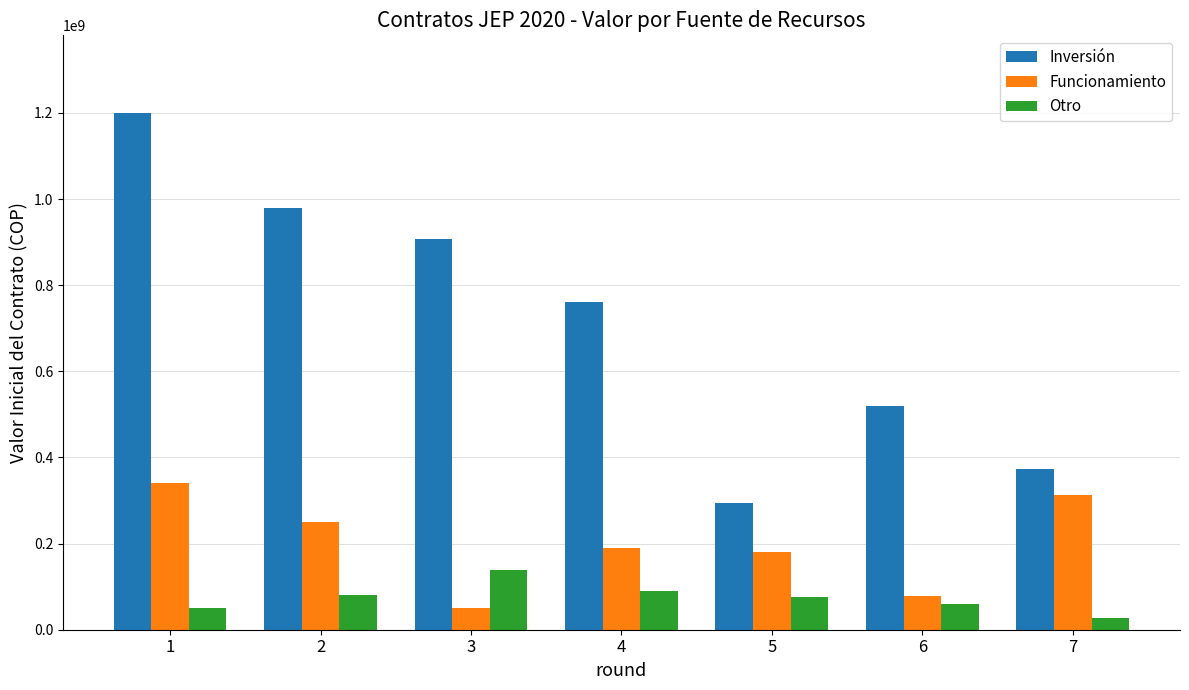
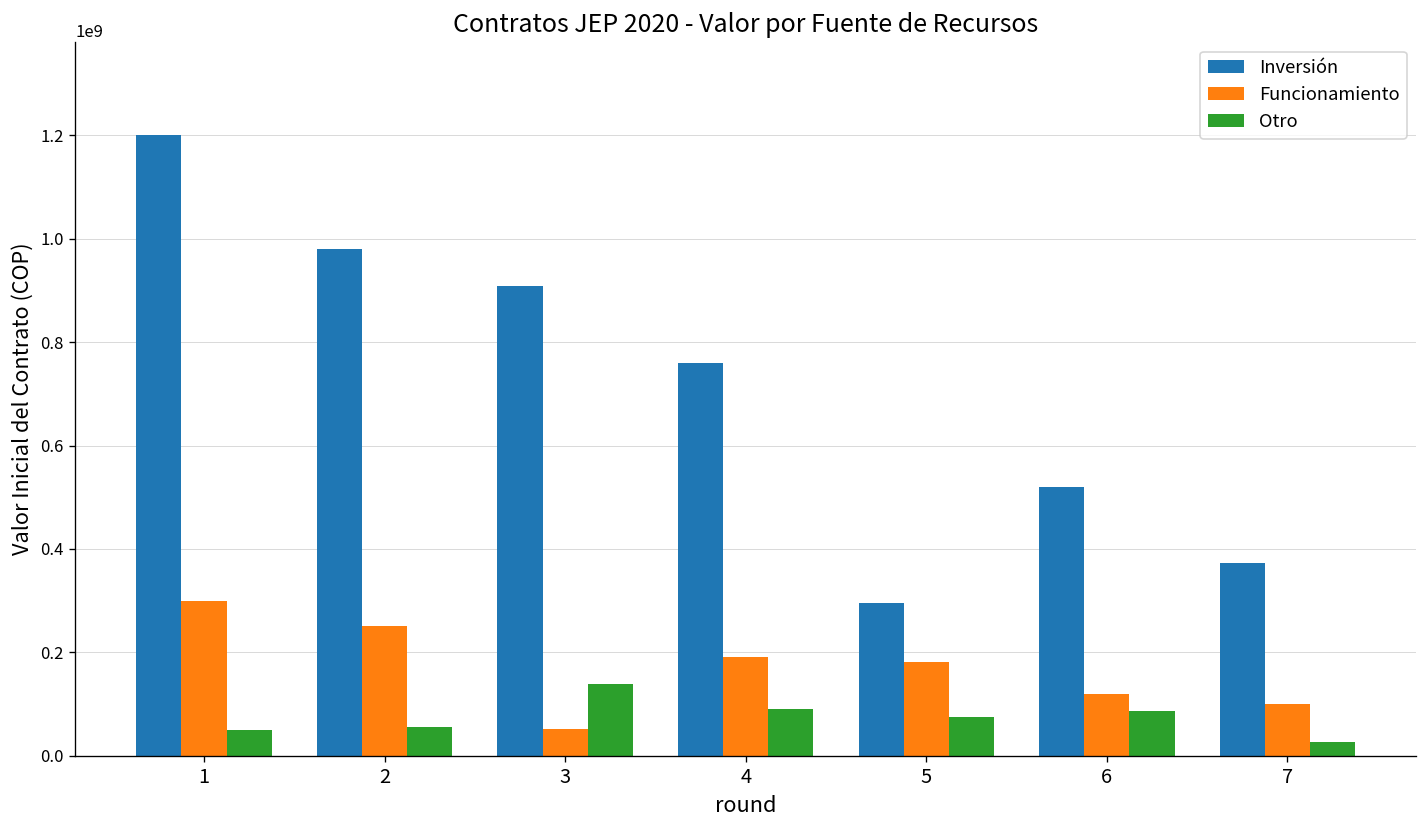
Funcionamiento, 1: 340000000 -> 300000000
Otro, 2: 80000000 -> 60000000
Funcionamiento, 6: 80000000 -> 120000000
Otro, 6: 60000000 -> 90000000
Funcionamiento, 7: 310000000 -> 100000000
